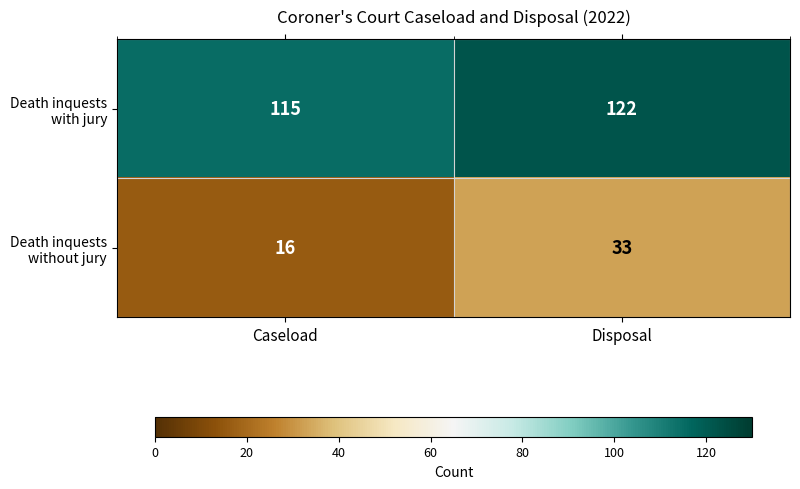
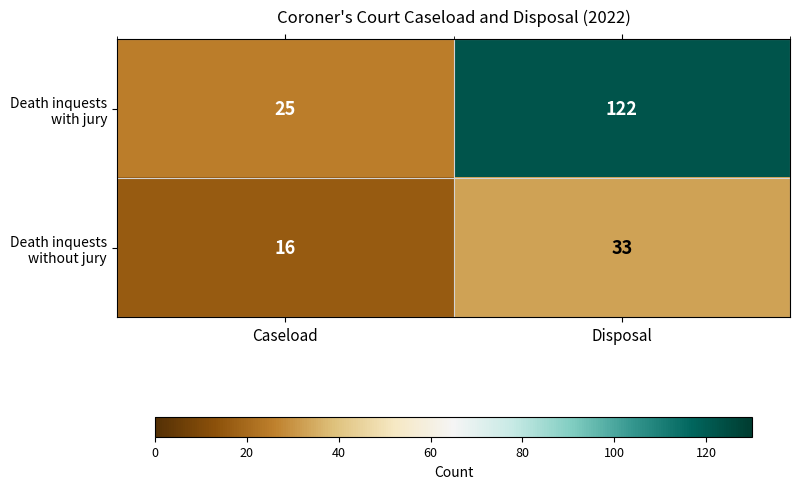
Death inquests with jury, Caseload: 115 -> 25
